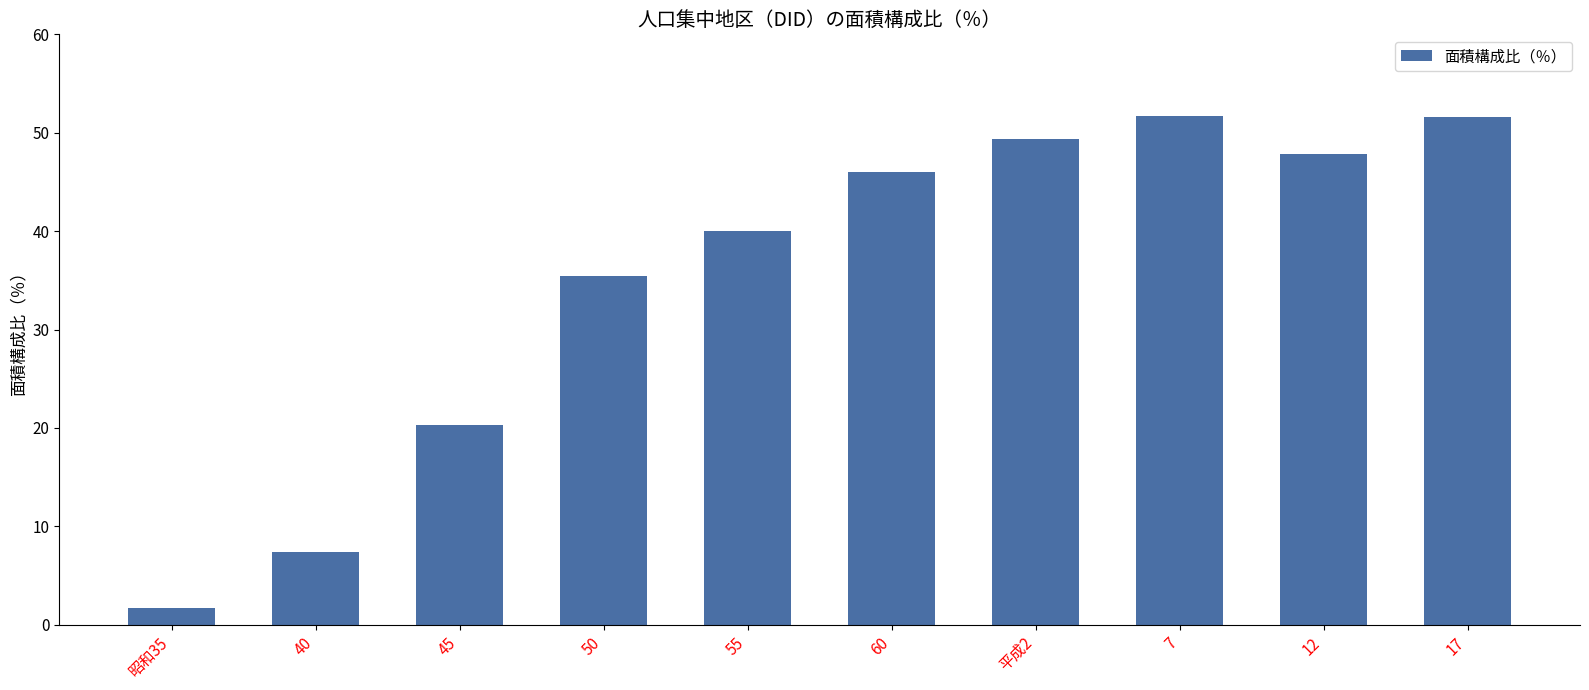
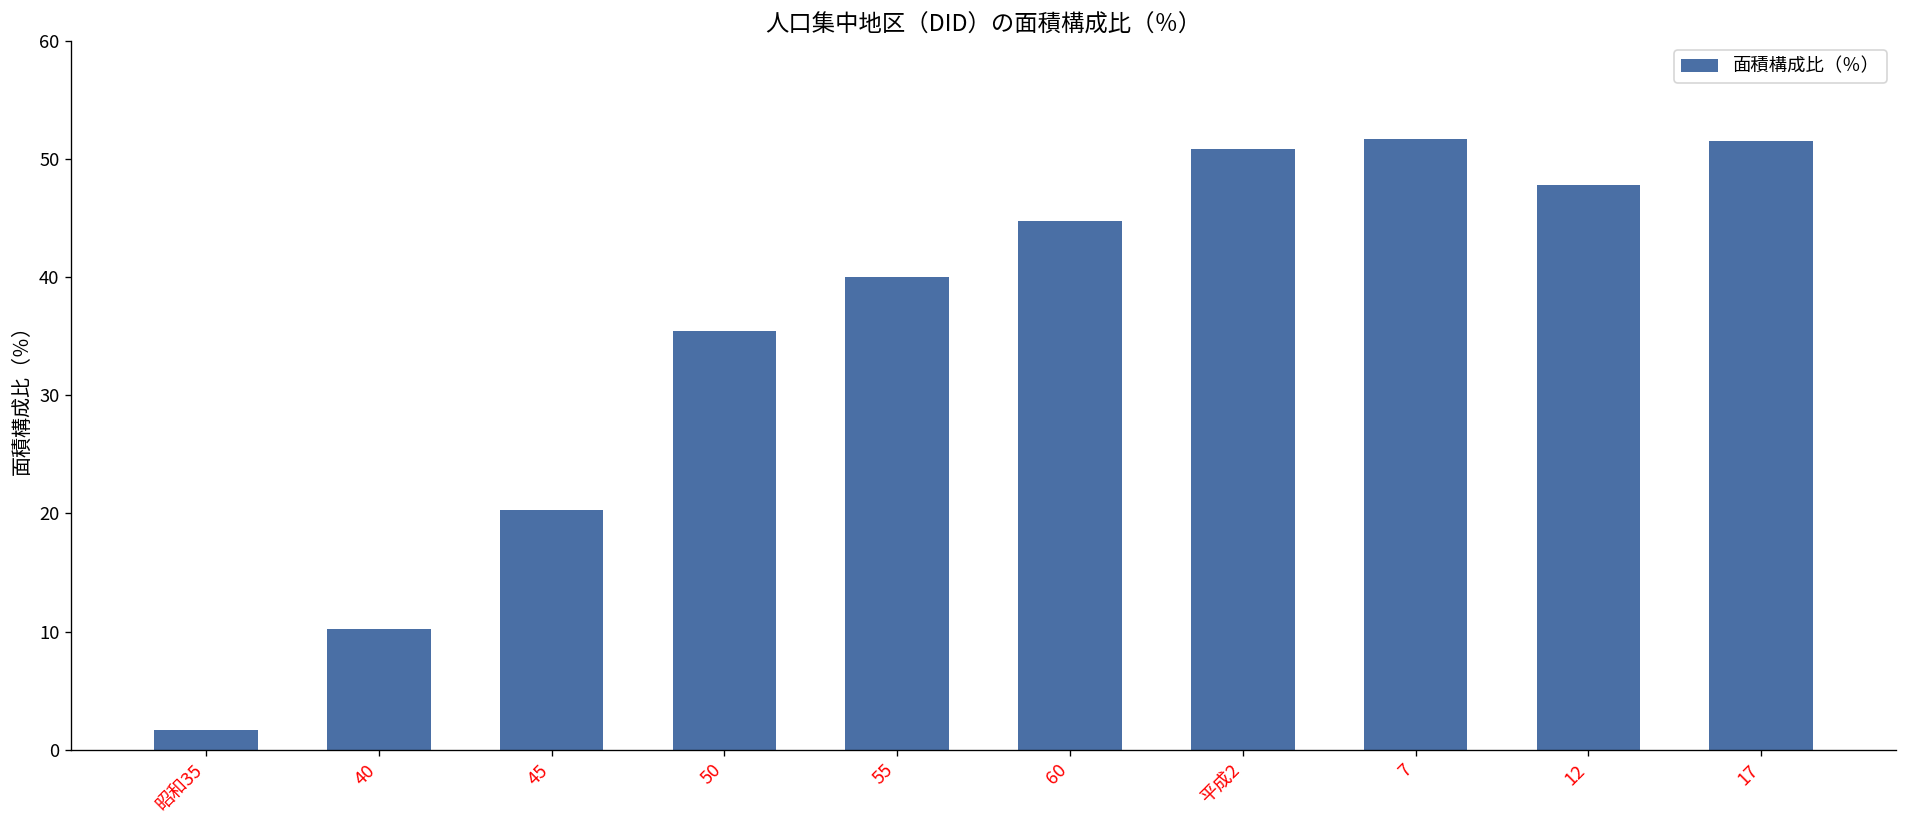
40: 7 -> 10
60: 46 -> 45
平成2: 49 -> 51
